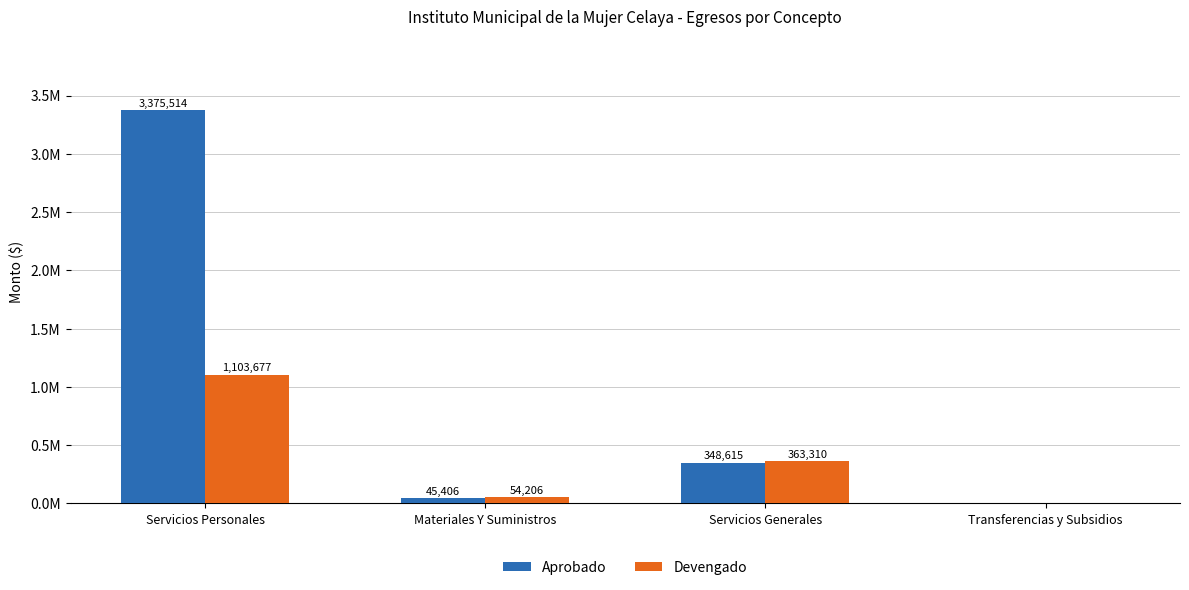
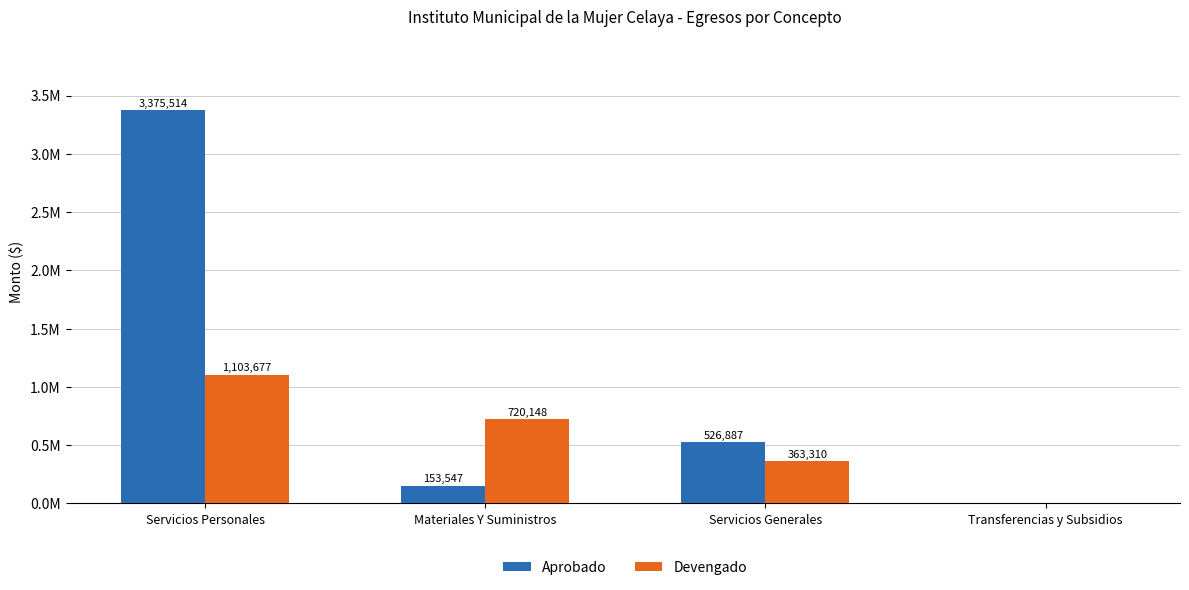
Aprobado, Materiales Y Suministros: 45,406 -> 153,547
Devengado, Materiales Y Suministros: 54,206 -> 720,148
Aprobado, Servicios Generales: 348,615 -> 526,887
